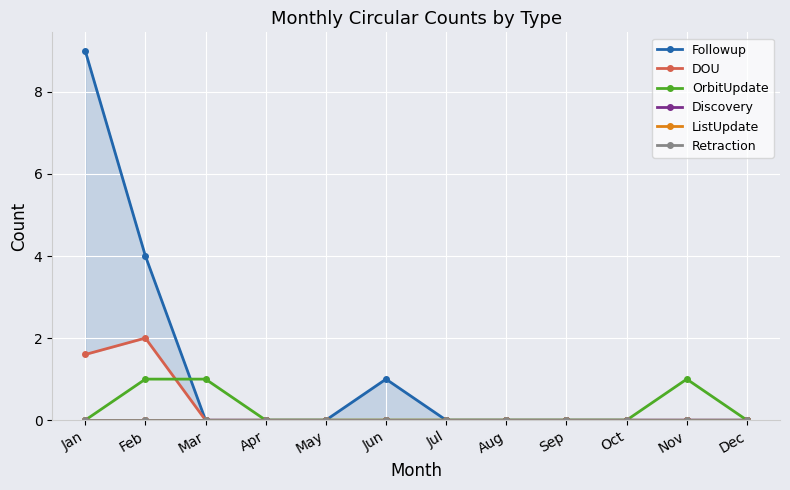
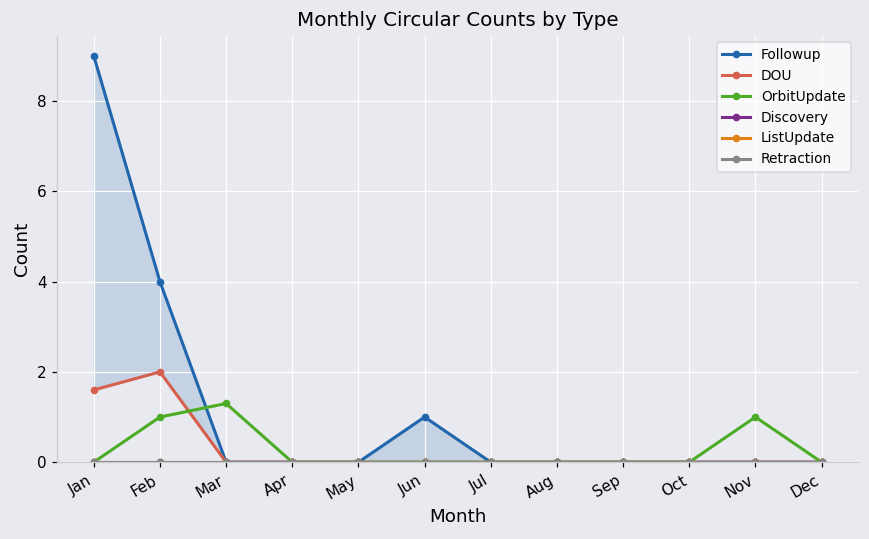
OrbitUpdate, Mar: 1.0 -> 1.3
